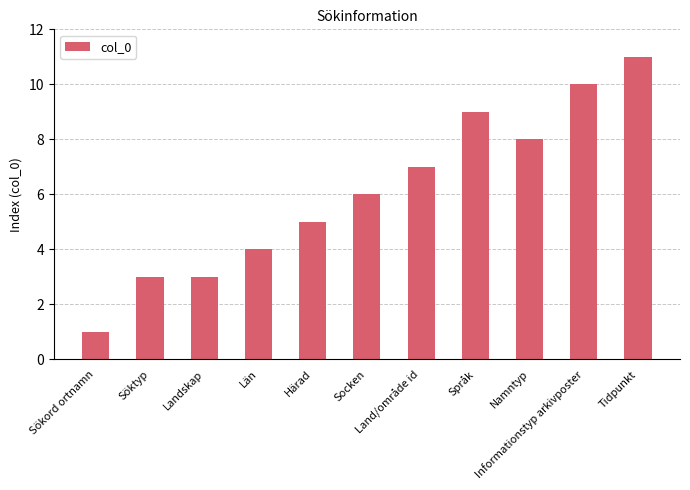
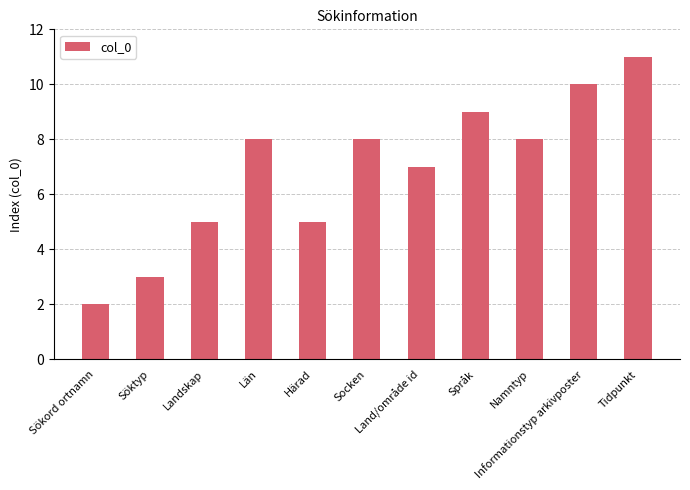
Sökord ortnamn: 1 -> 2
Landskap: 3 -> 5
Län: 4 -> 8
Socken: 6 -> 8
